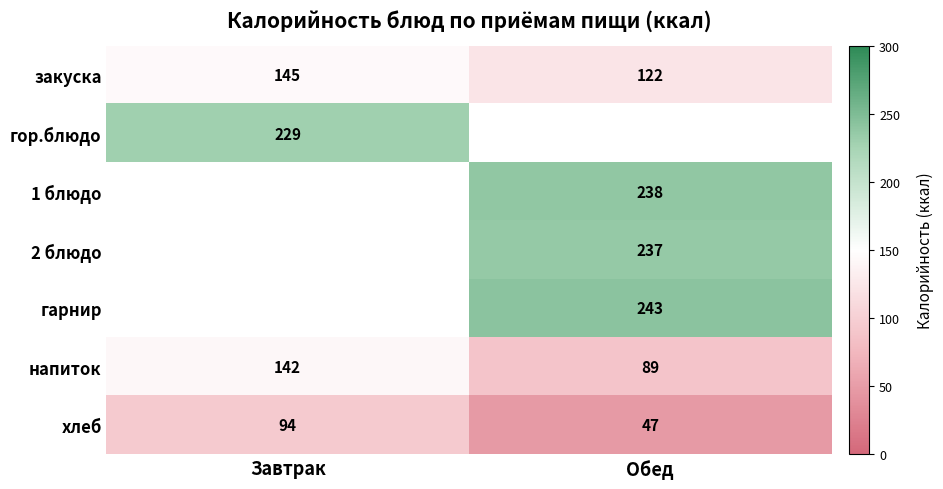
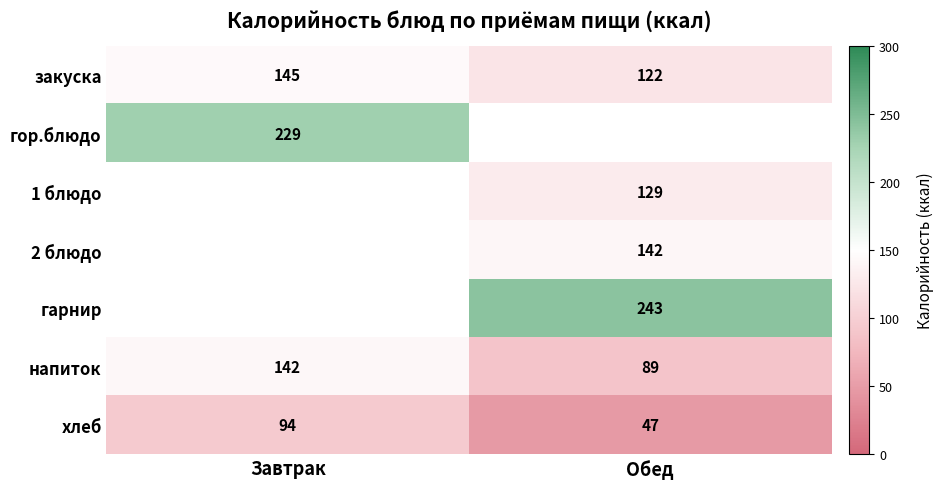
1 блюдо, Обед: 238 -> 129
2 блюдо, Обед: 237 -> 142
